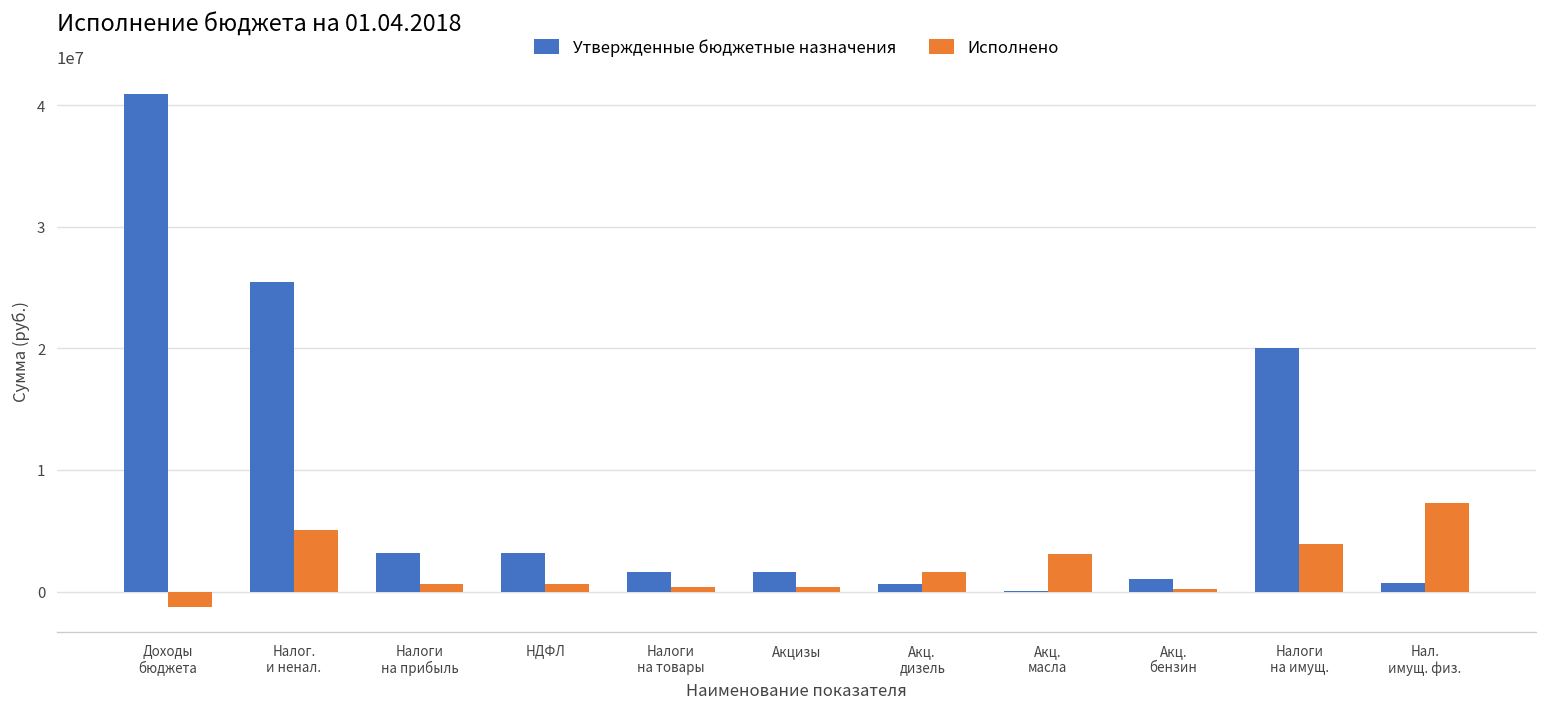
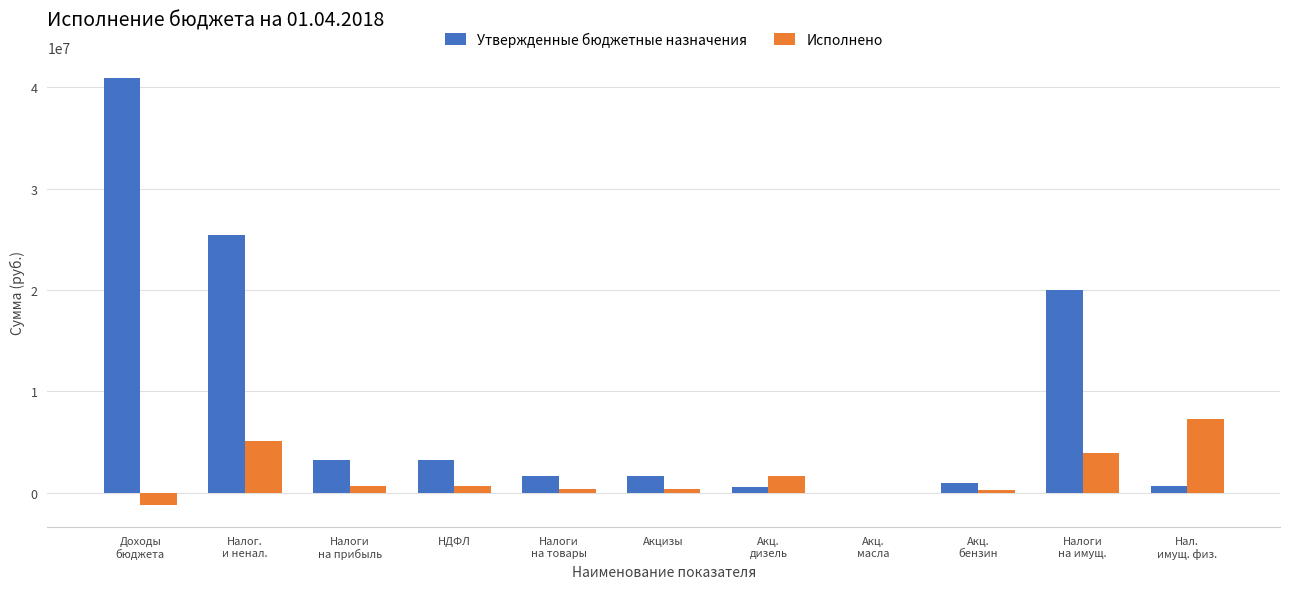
Исполнено, Акц. масла: 3100000 -> 0
